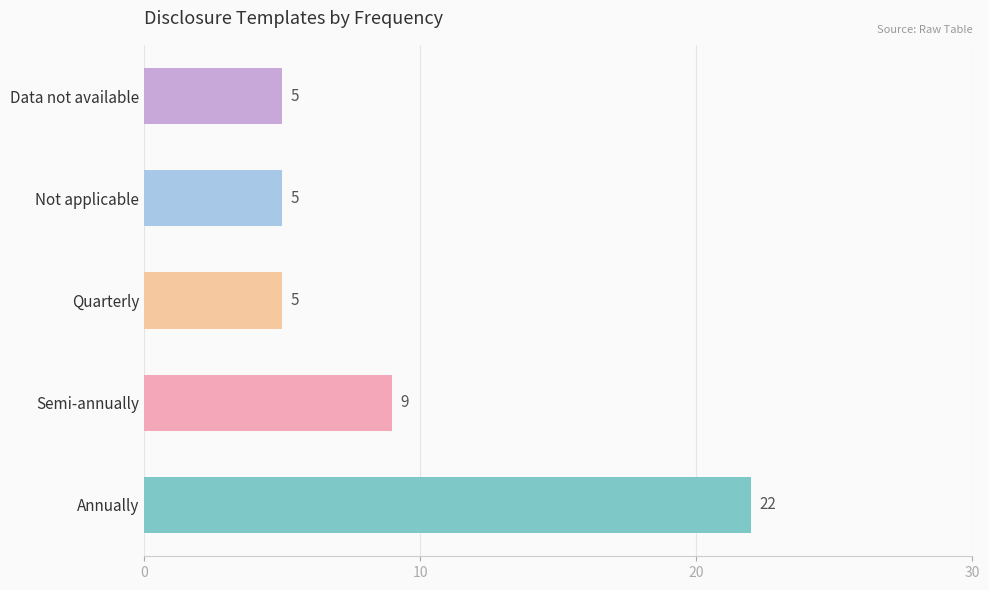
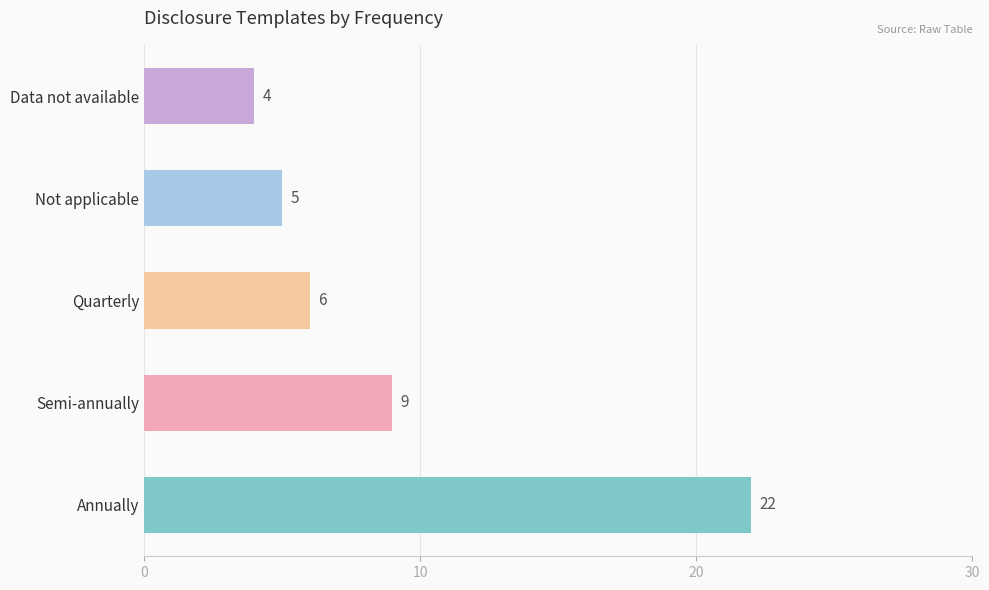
Data not available: 5 -> 4
Quarterly: 5 -> 6
